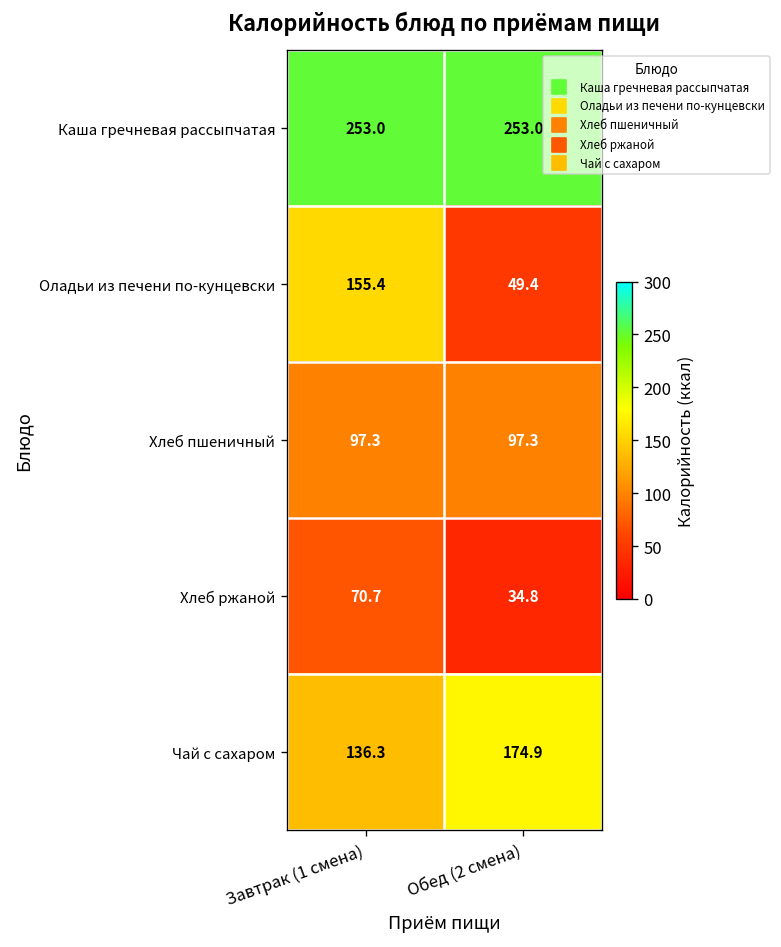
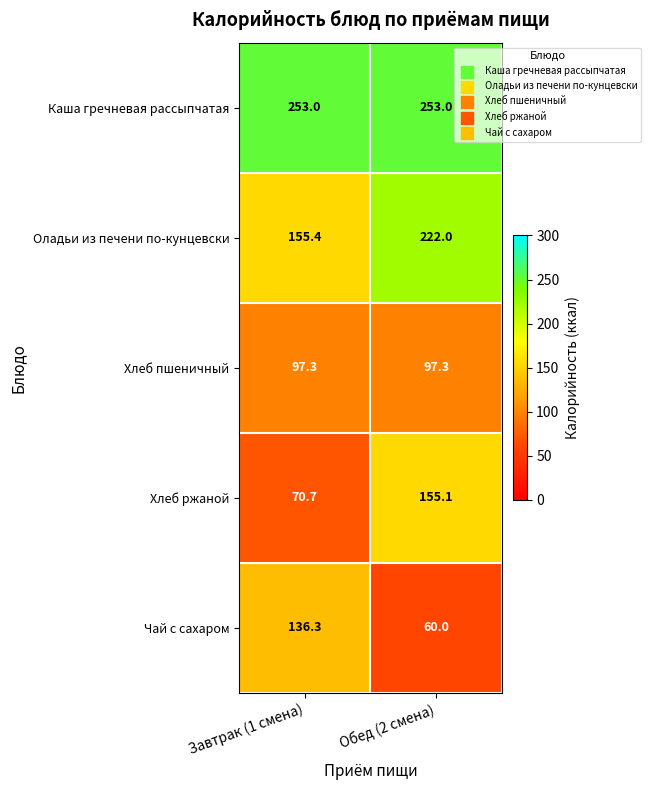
Оладьи из печени по-кунцевски, Обед (2 смена): 49.4 -> 222.0
Хлеб ржаной, Обед (2 смена): 34.8 -> 155.1
Чай с сахаром, Обед (2 смена): 174.9 -> 60.0
